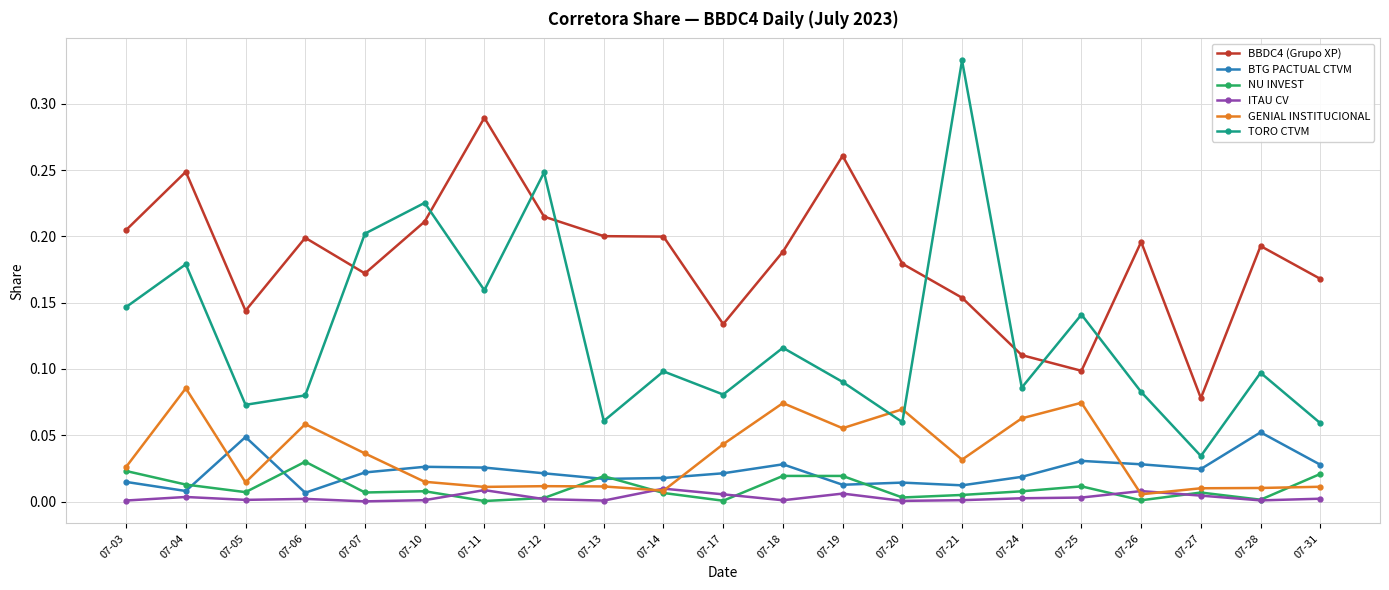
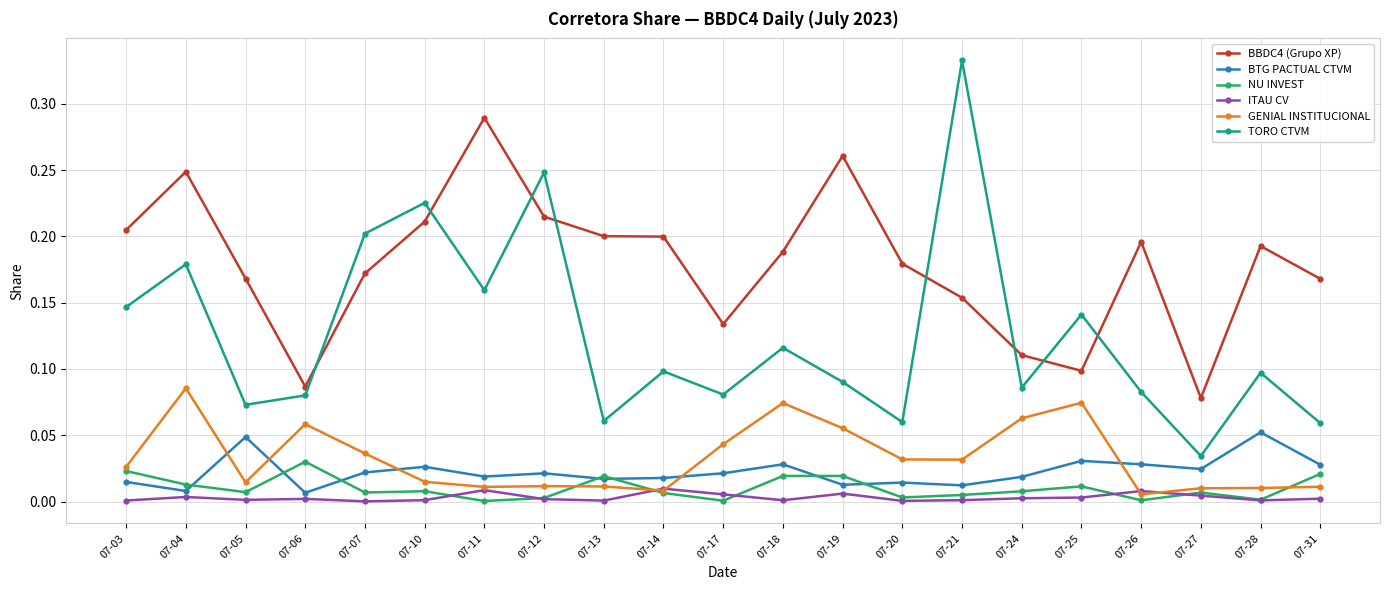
BBDC4 (Grupo XP), 07-05: 0.144 -> 0.168
BBDC4 (Grupo XP), 07-06: 0.199 -> 0.087
BTG PACTUAL CTVM, 07-11: 0.026 -> 0.019
GENIAL INSTITUCIONAL, 07-20: 0.070 -> 0.032
